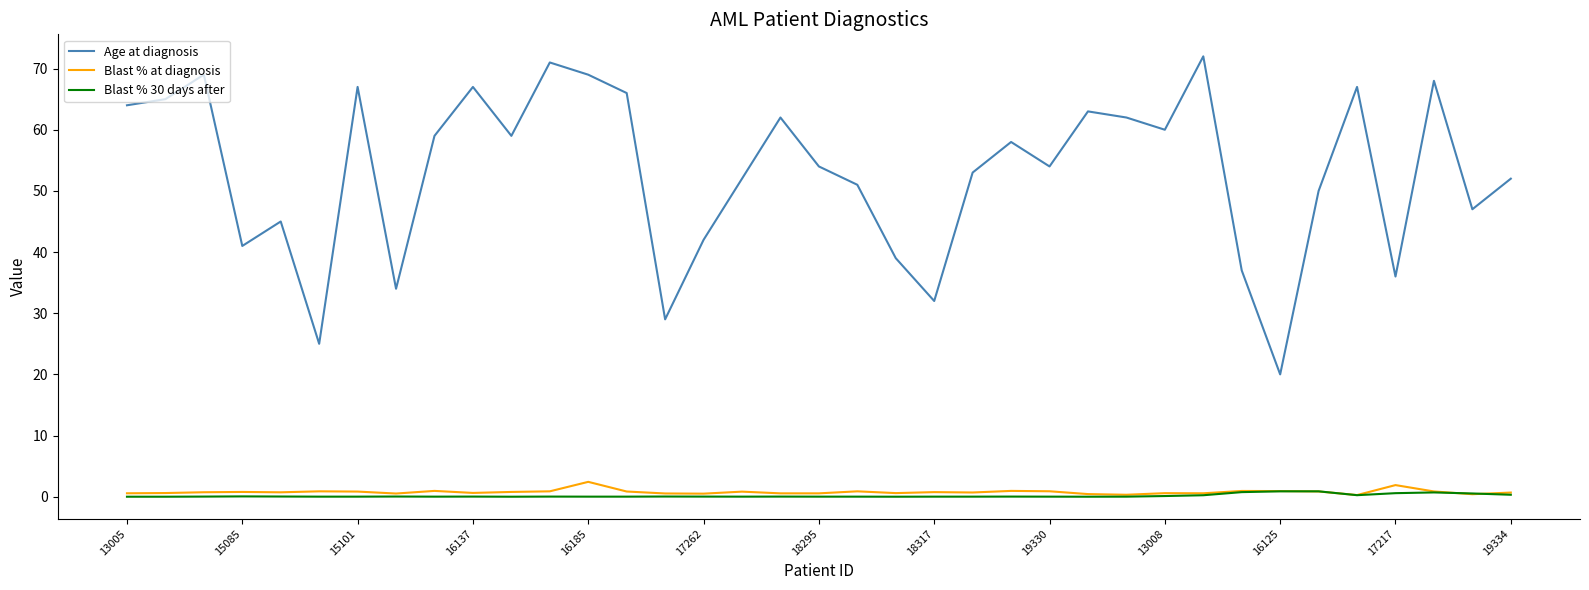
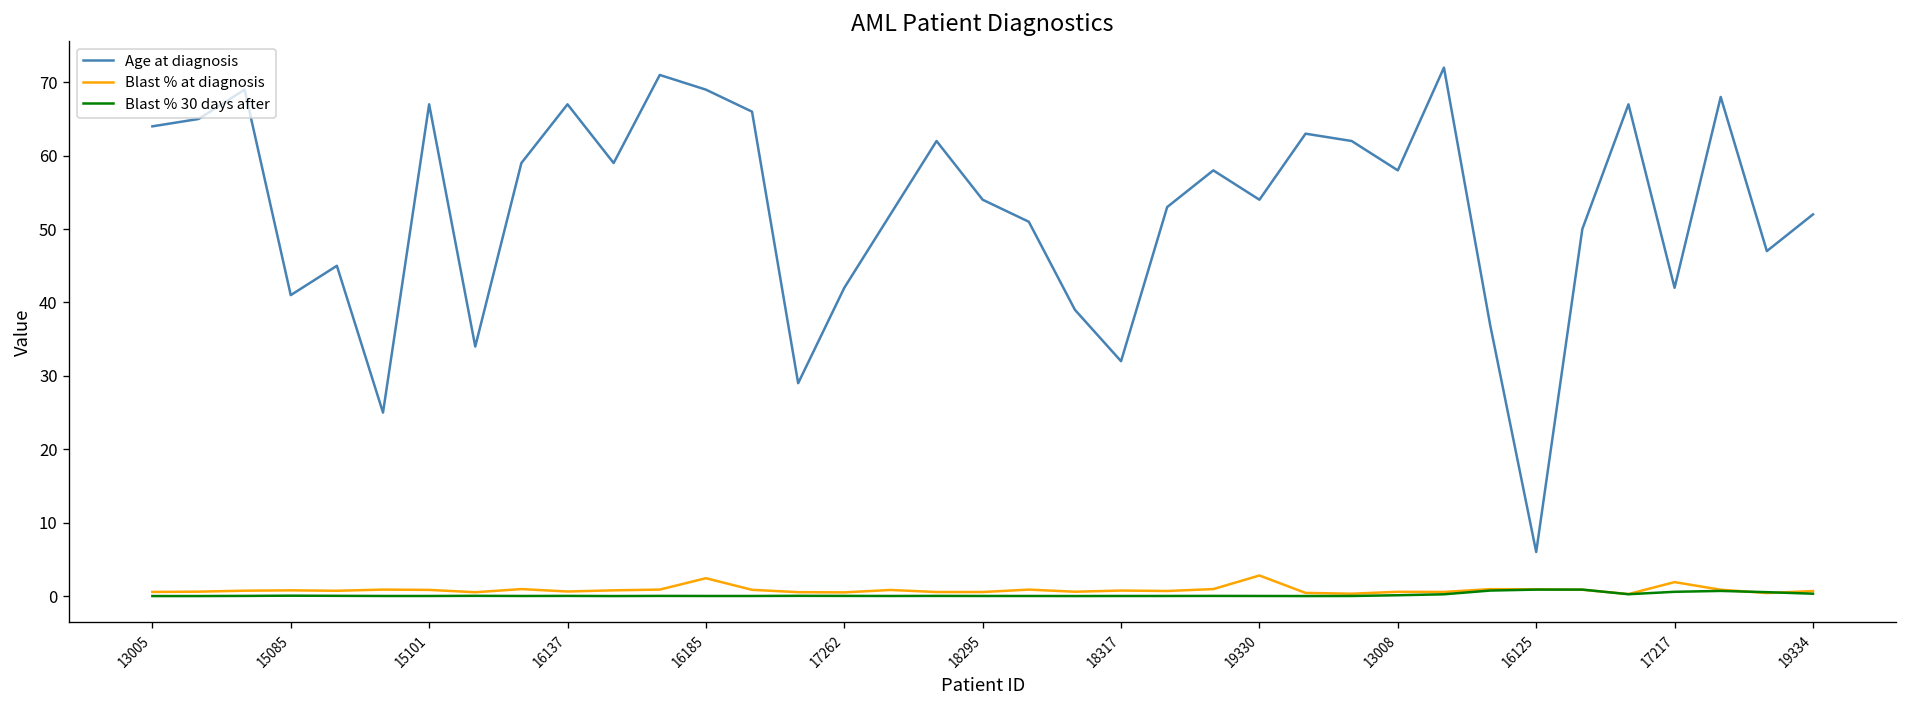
Blast % at diagnosis, 19330: 1 -> 3
Age at diagnosis, 13008: 60 -> 58
Age at diagnosis, 16125: 20 -> 6
Age at diagnosis, 17217: 36 -> 42
